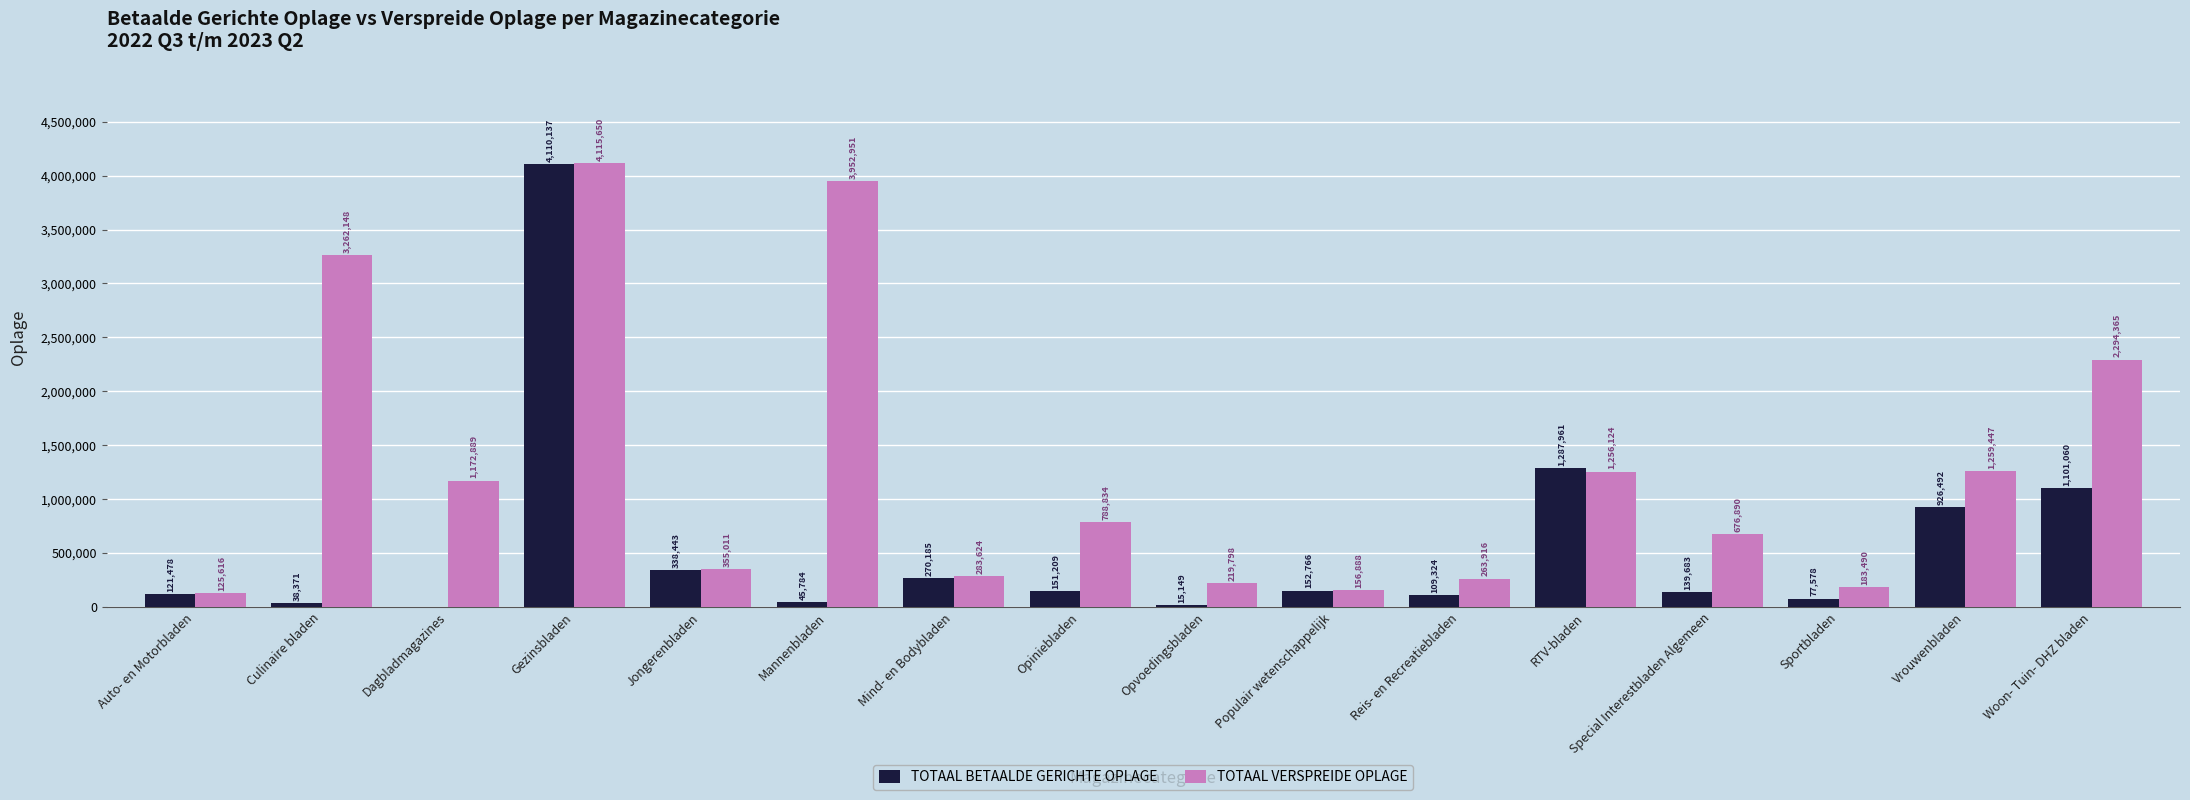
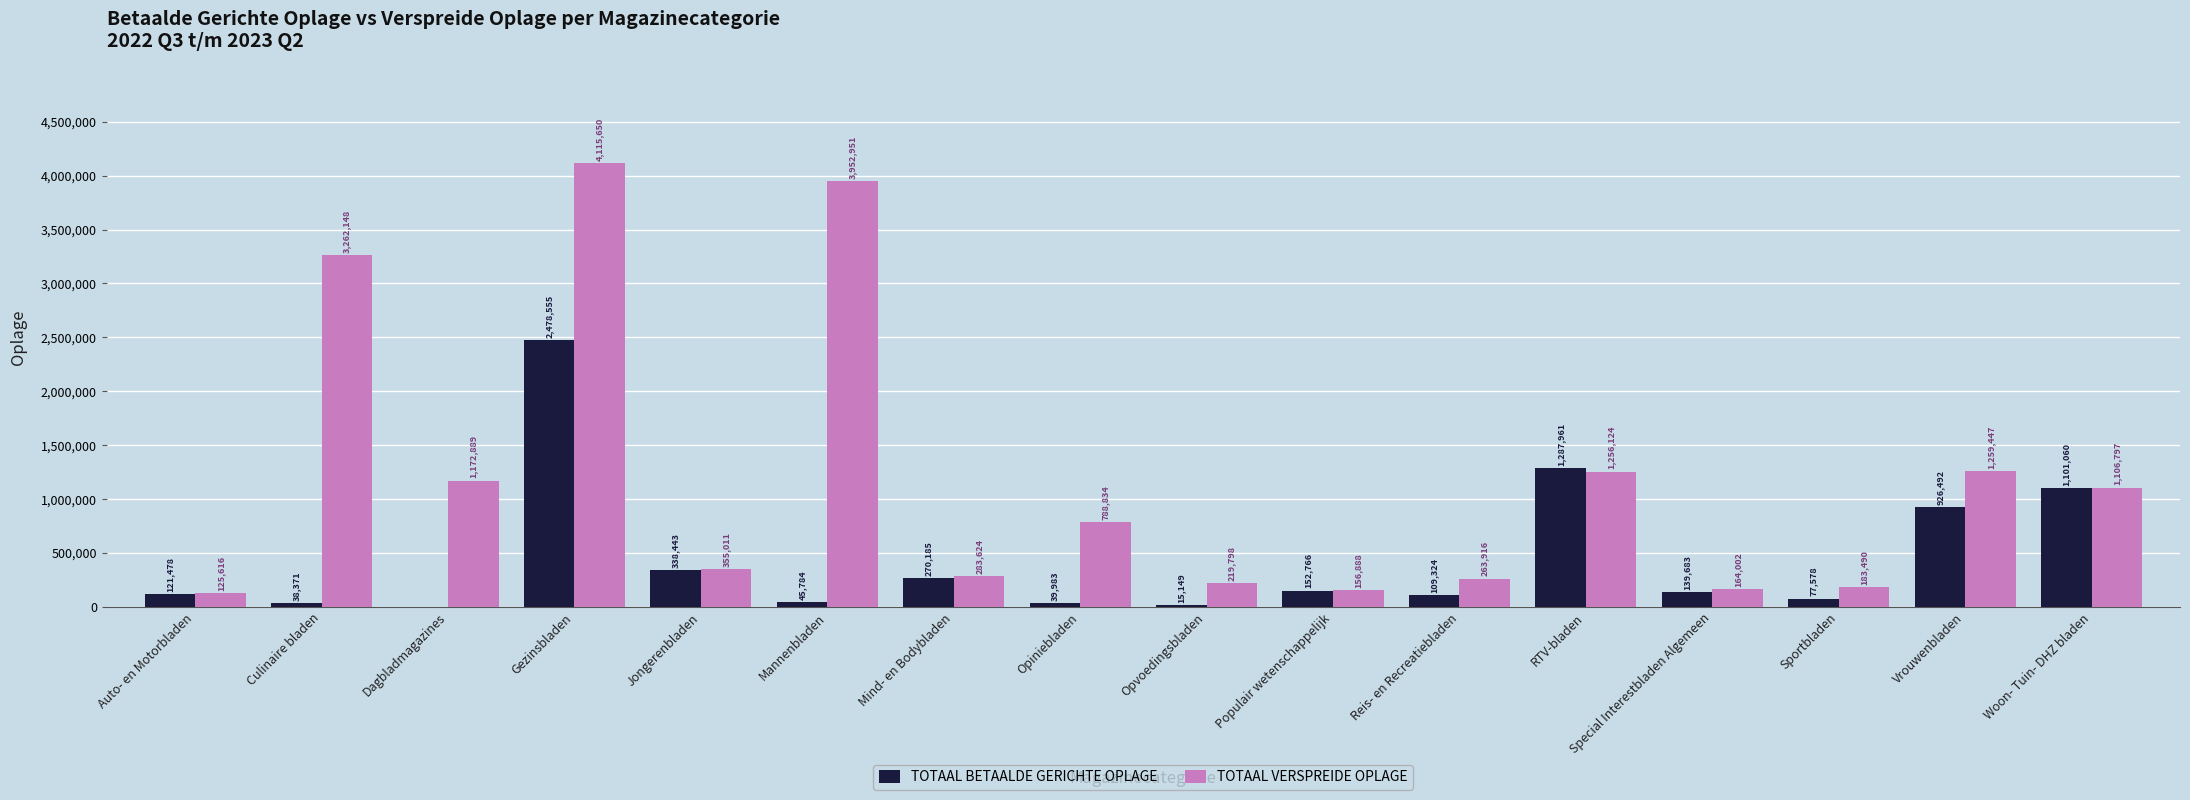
TOTAAL BETAALDE GERICHTE OPLAGE, Gezinsbladen: 4,110,137 -> 2,478,555
TOTAAL BETAALDE GERICHTE OPLAGE, Opiniebladen: 151,209 -> 39,983
TOTAAL VERSPREIDE OPLAGE, Special Interestbladen Algemeen: 676,890 -> 164,002
TOTAAL VERSPREIDE OPLAGE, Woon- Tuin- DHZ bladen: 2,294,365 -> 1,106,797
